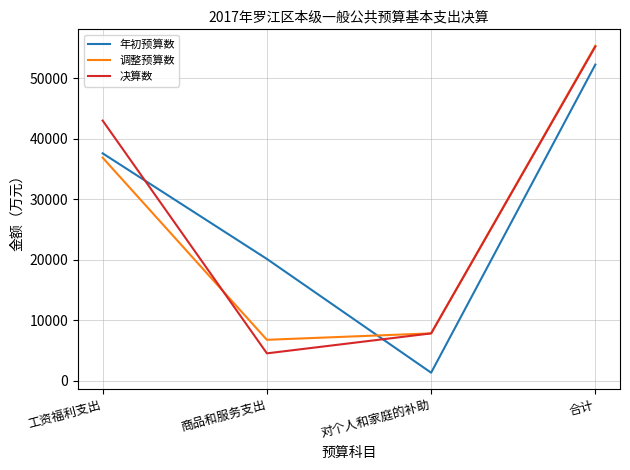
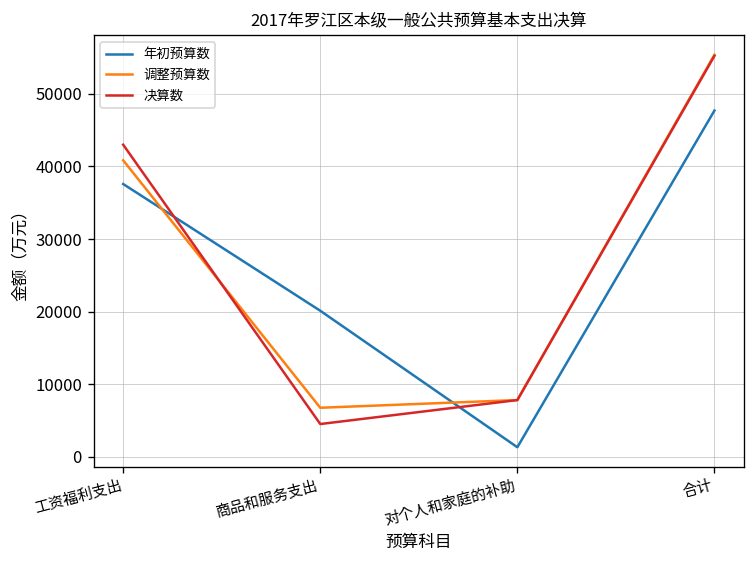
调整预算数, 工资福利支出: 37000 -> 41000
年初预算数, 合计: 52000 -> 48000
